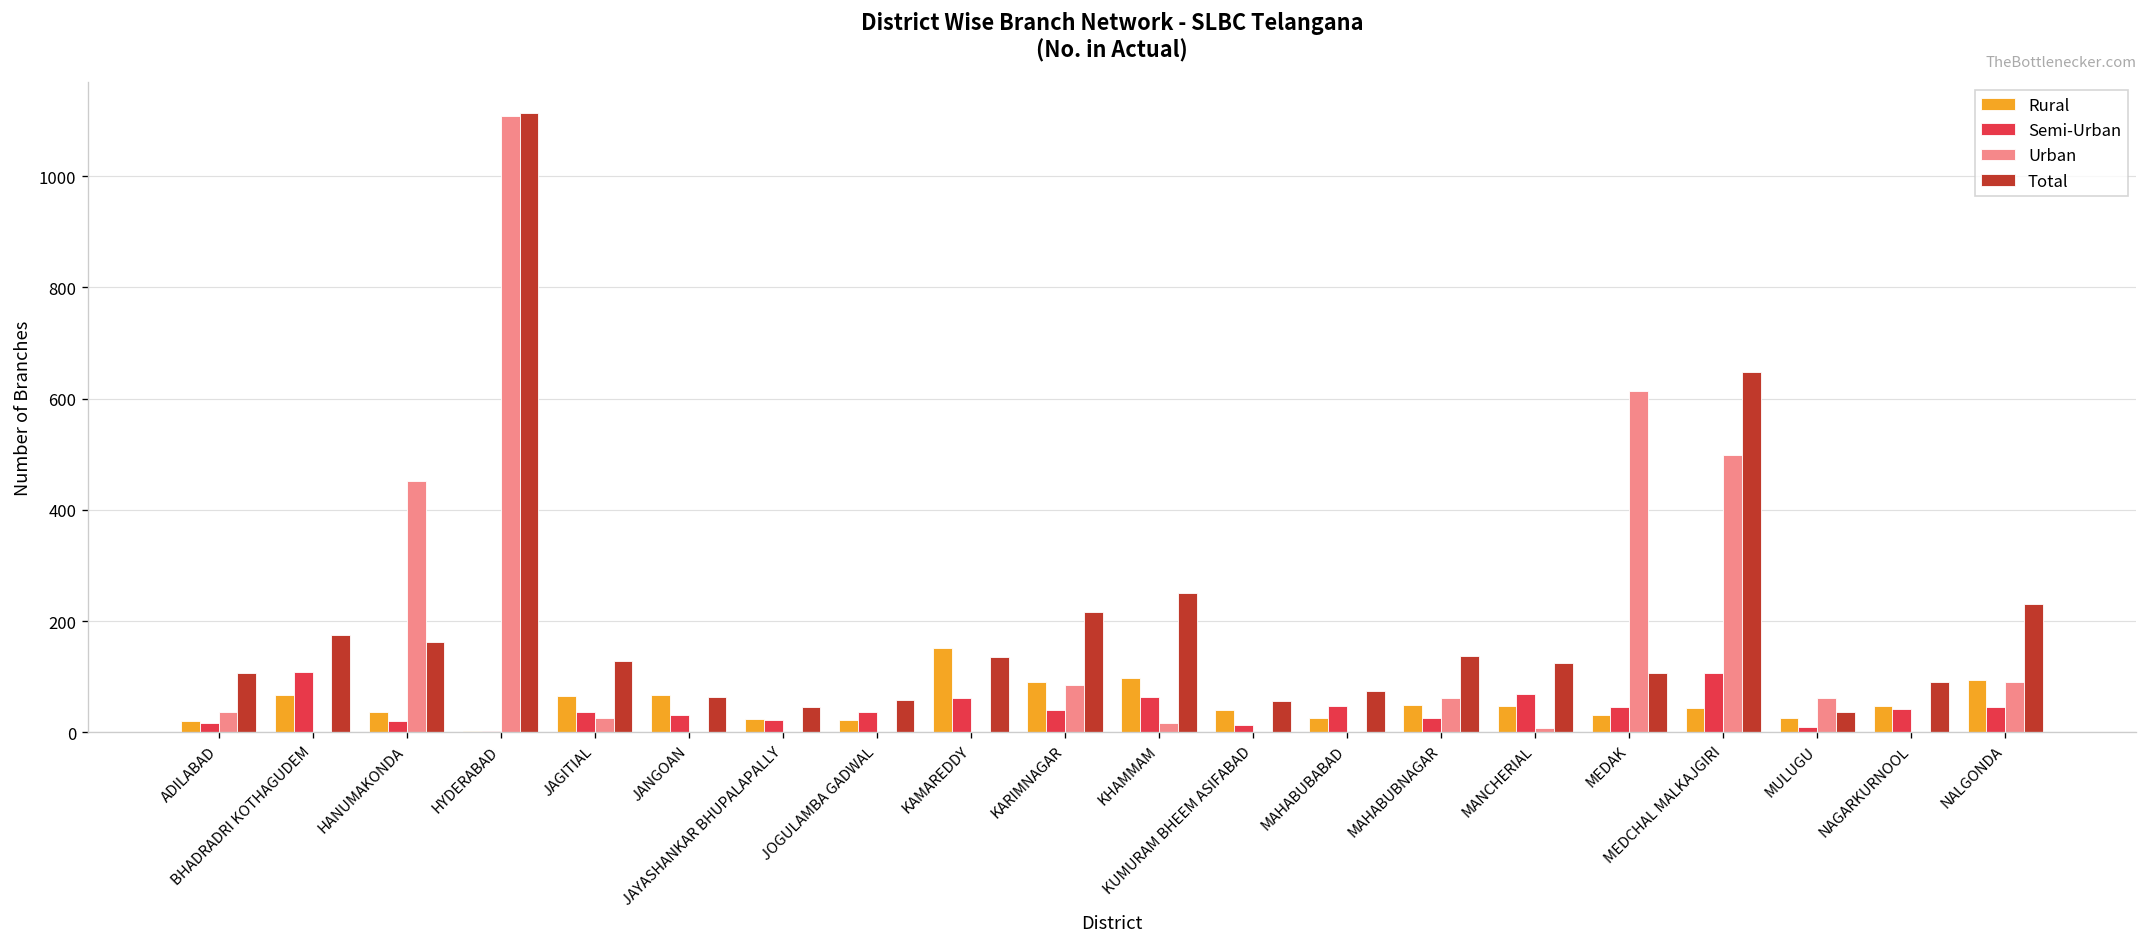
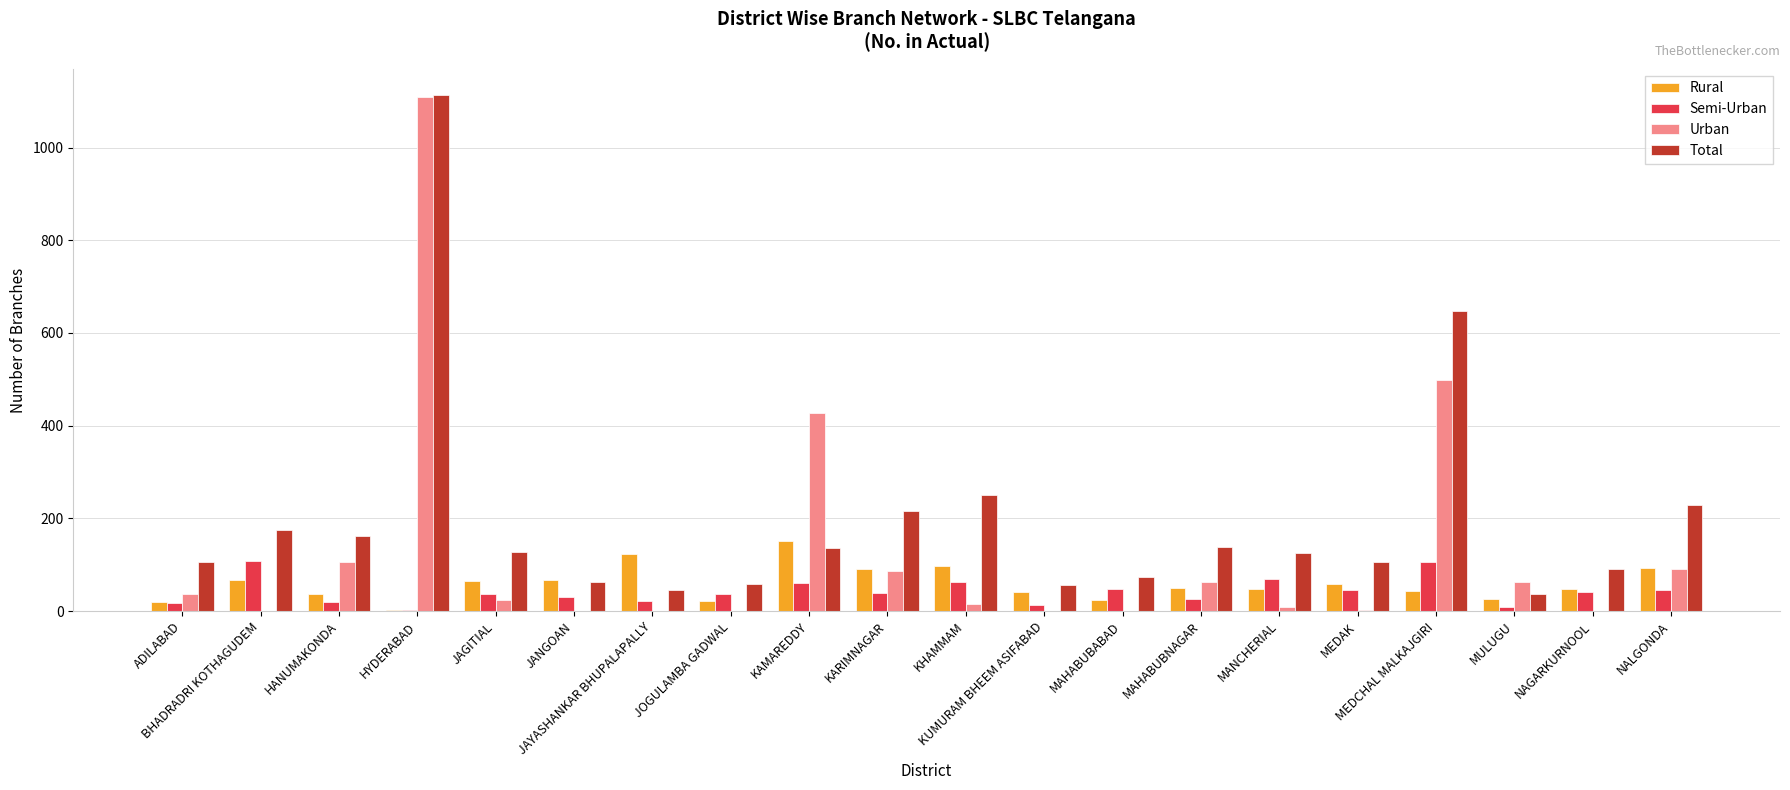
Urban, HANUMAKONDA: 450 -> 110
Rural, JAYASHANKAR BHUPALAPALLY: 20 -> 120
Urban, KAMAREDDY: 0 -> 430
Rural, MEDAK: 30 -> 60
Urban, MEDAK: 610 -> 0
